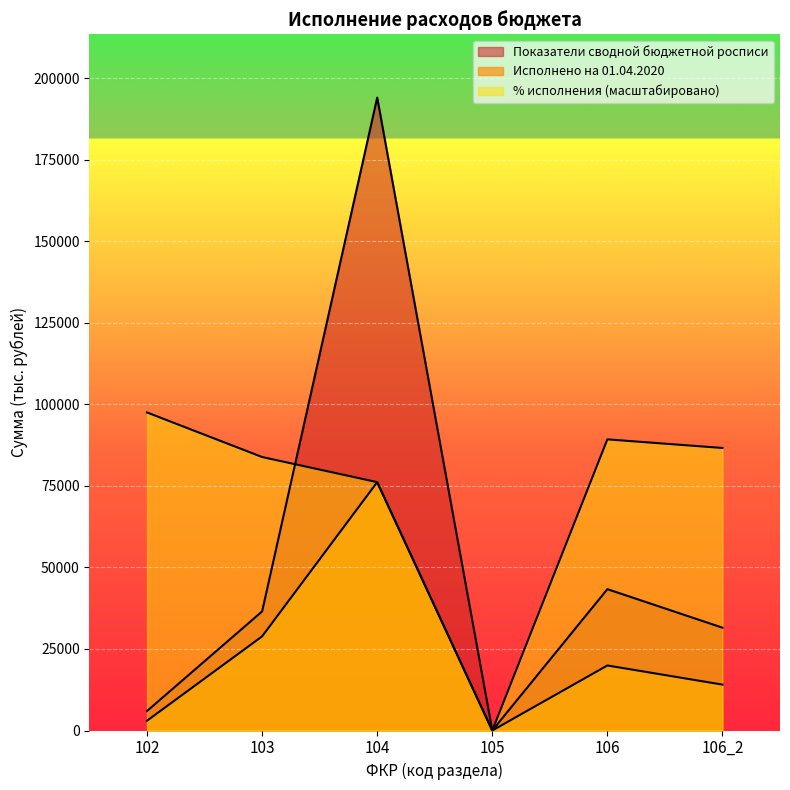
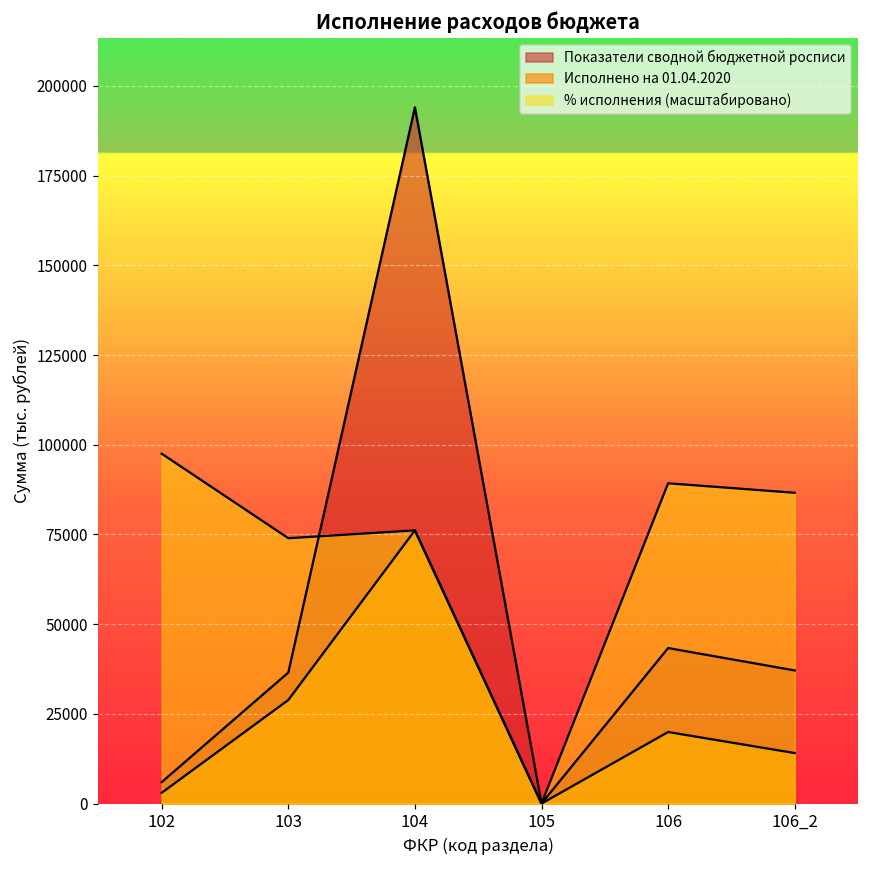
% исполнения (масштабировано), 103: 84000 -> 74000
Показатели сводной бюджетной росписи, 106_2: 32000 -> 37000
